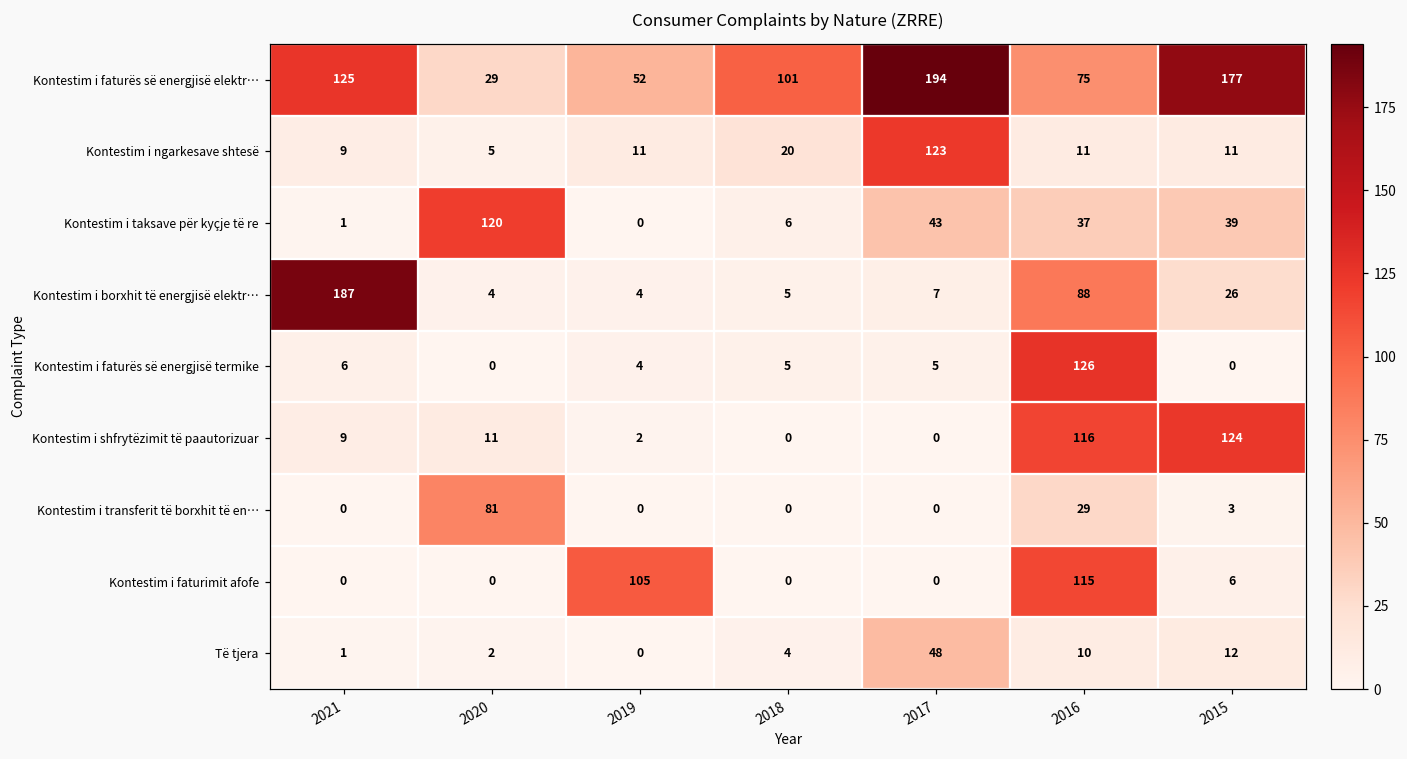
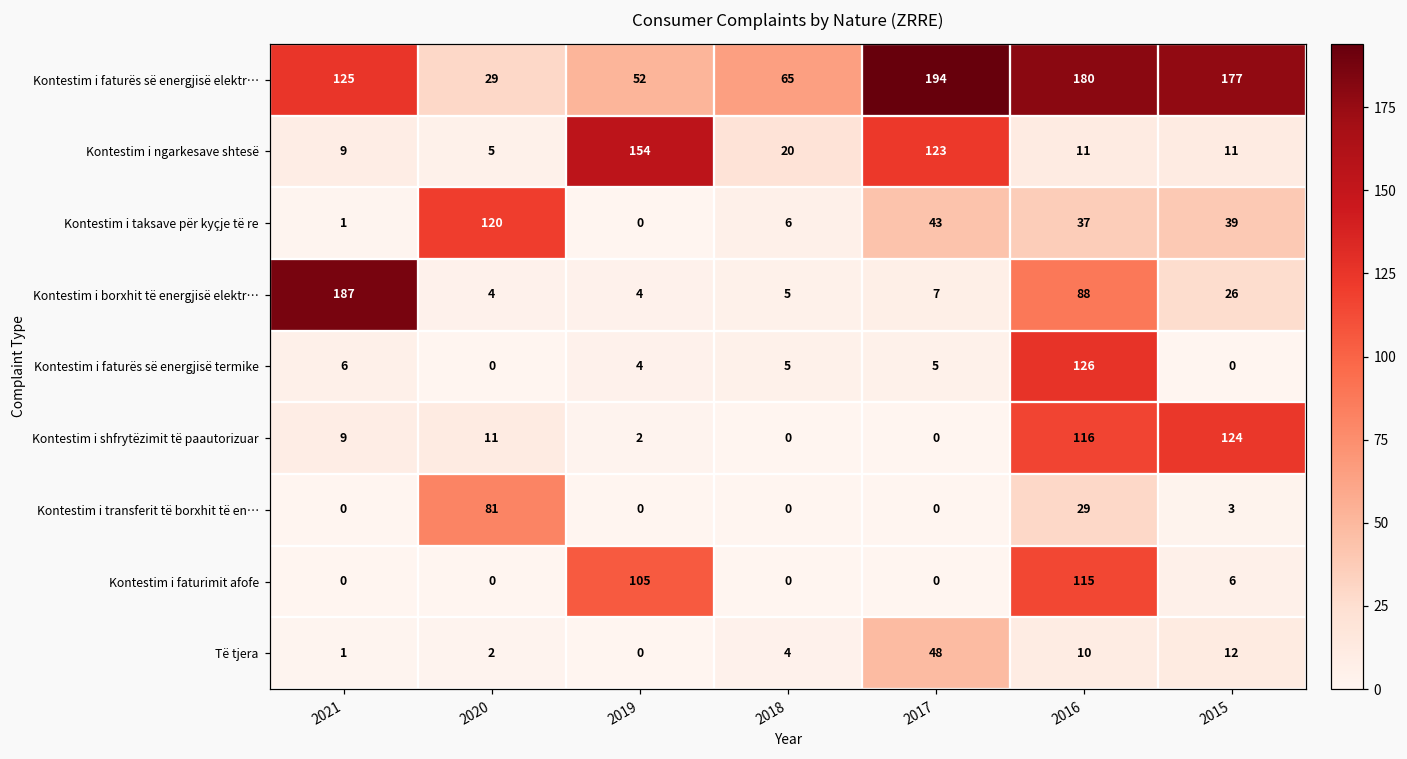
Kontestim i faturës së energjisë elektr…, 2018: 101 -> 65
Kontestim i faturës së energjisë elektr…, 2016: 75 -> 180
Kontestim i ngarkesave shtesë, 2019: 11 -> 154
